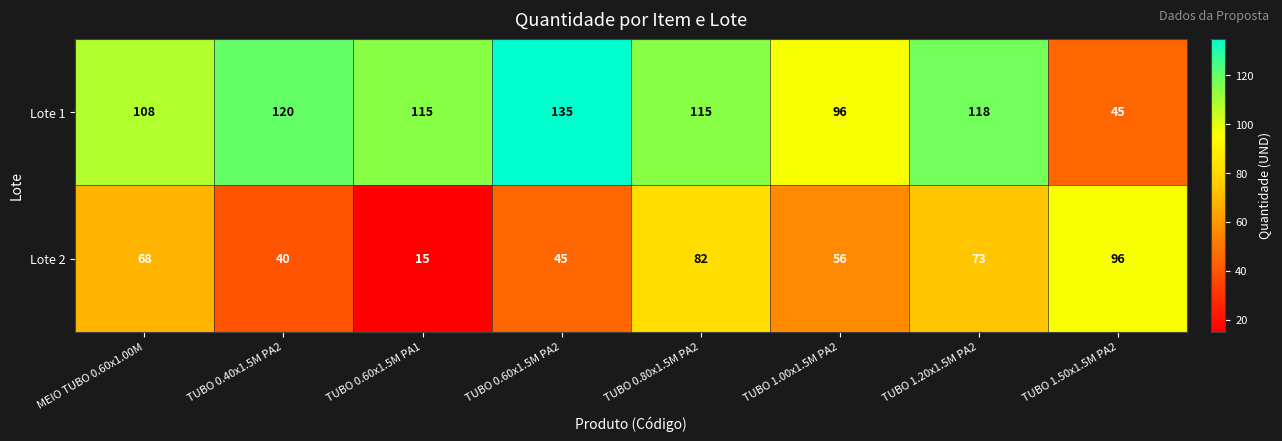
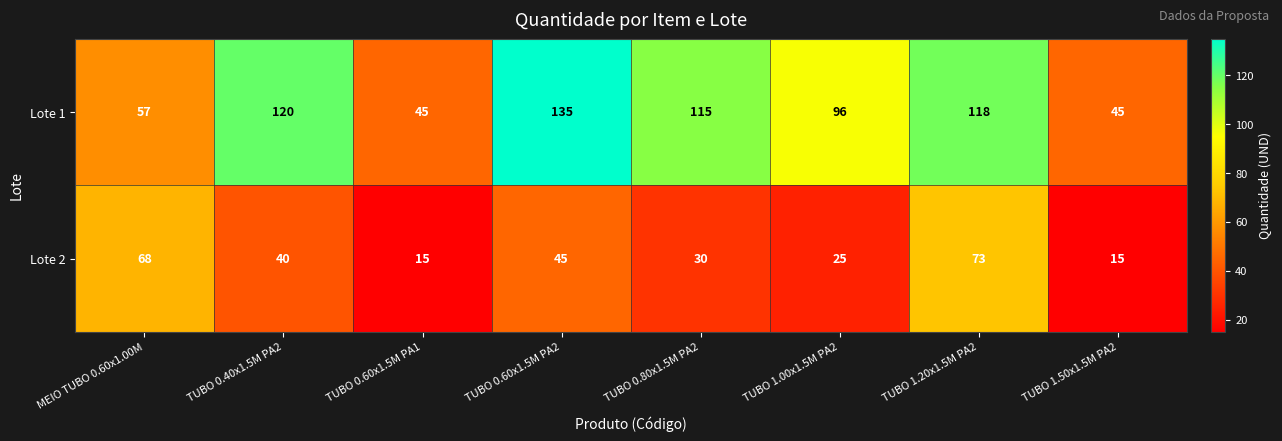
Lote 1, MEIO TUBO 0.60x1.00M: 108 -> 57
Lote 1, TUBO 0.60x1.5M PA1: 115 -> 45
Lote 2, TUBO 0.80x1.5M PA2: 82 -> 30
Lote 2, TUBO 1.00x1.5M PA2: 56 -> 25
Lote 2, TUBO 1.50x1.5M PA2: 96 -> 15
